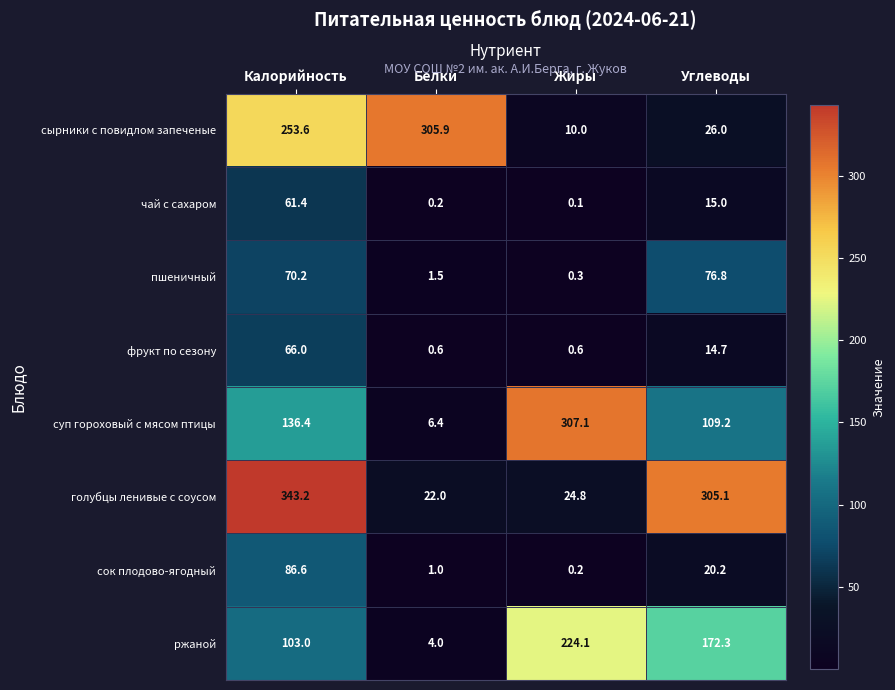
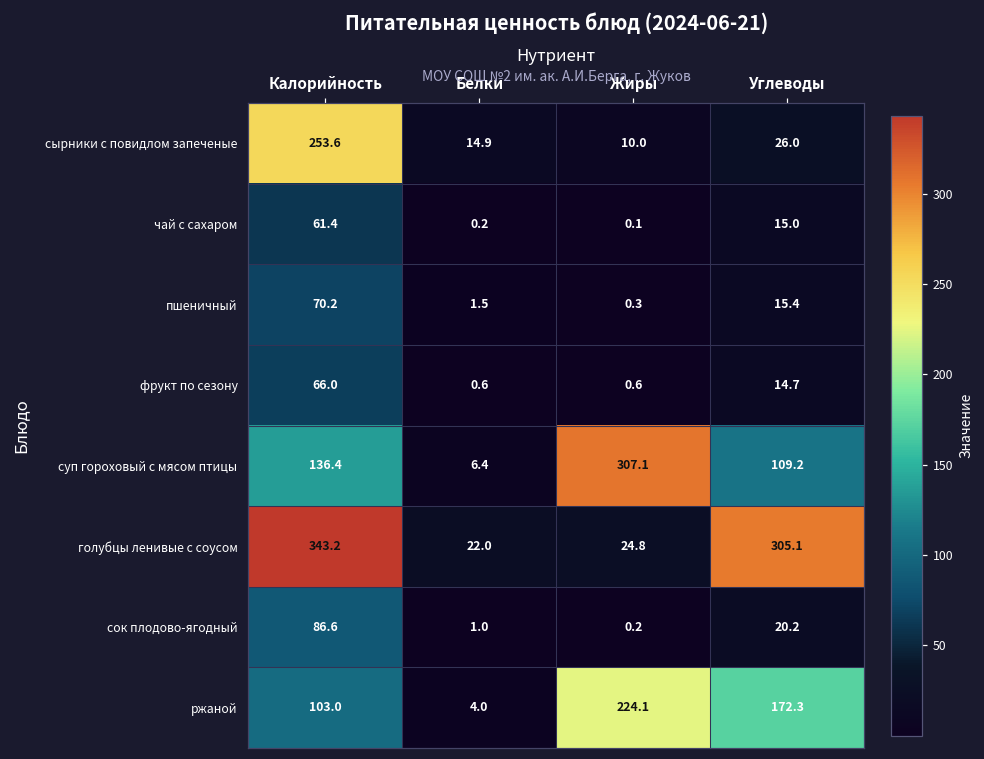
сырники с повидлом запеченые, Белки: 305.9 -> 14.9
пшеничный, Углеводы: 76.8 -> 15.4
